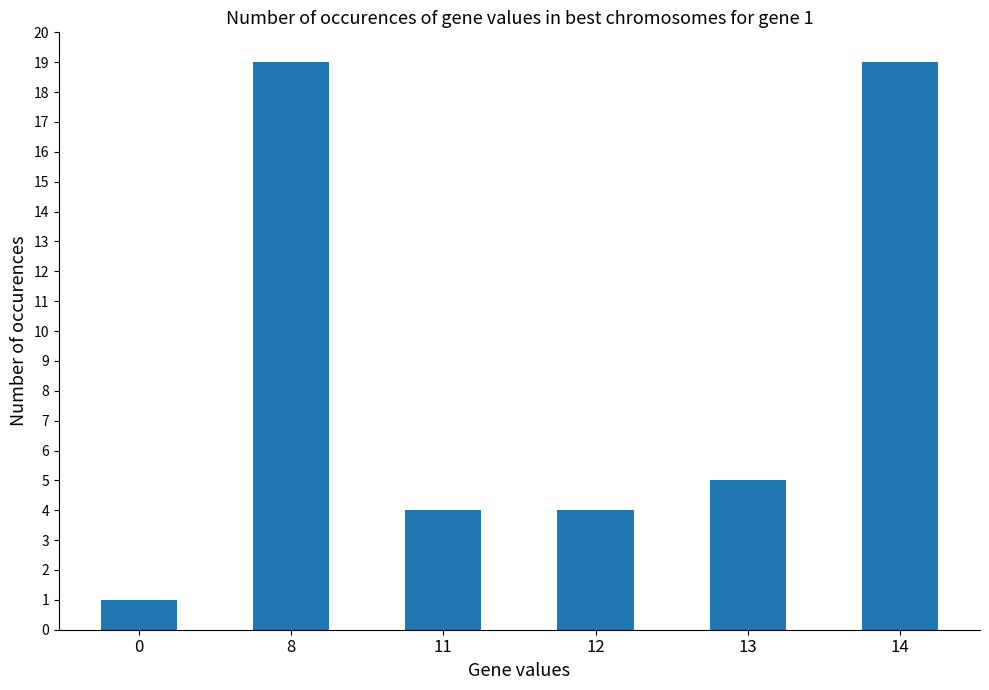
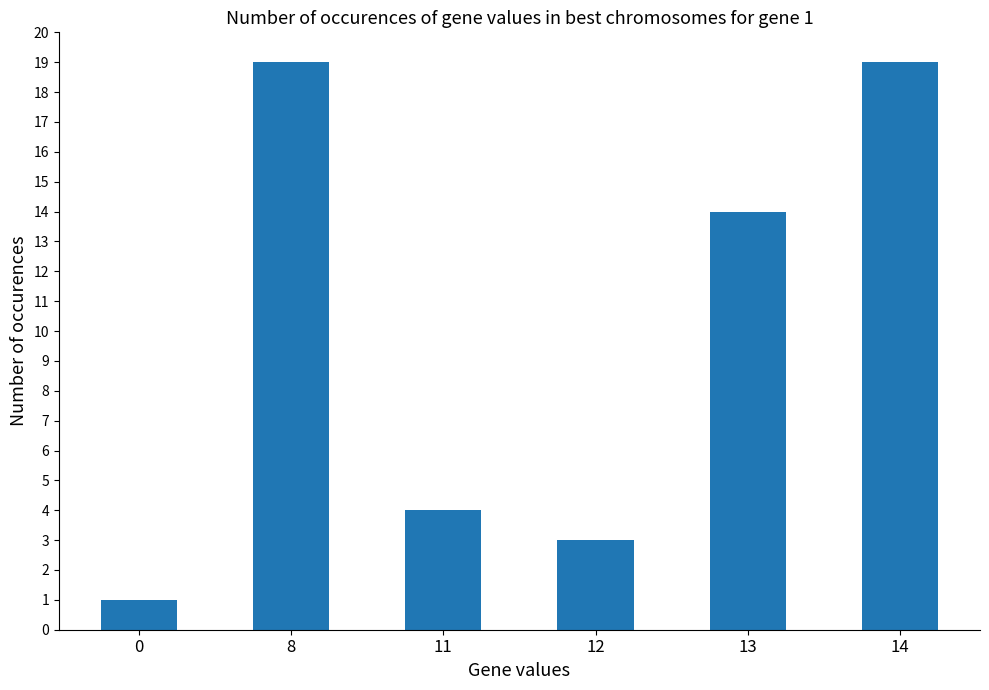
12: 4 -> 3
13: 5 -> 14
